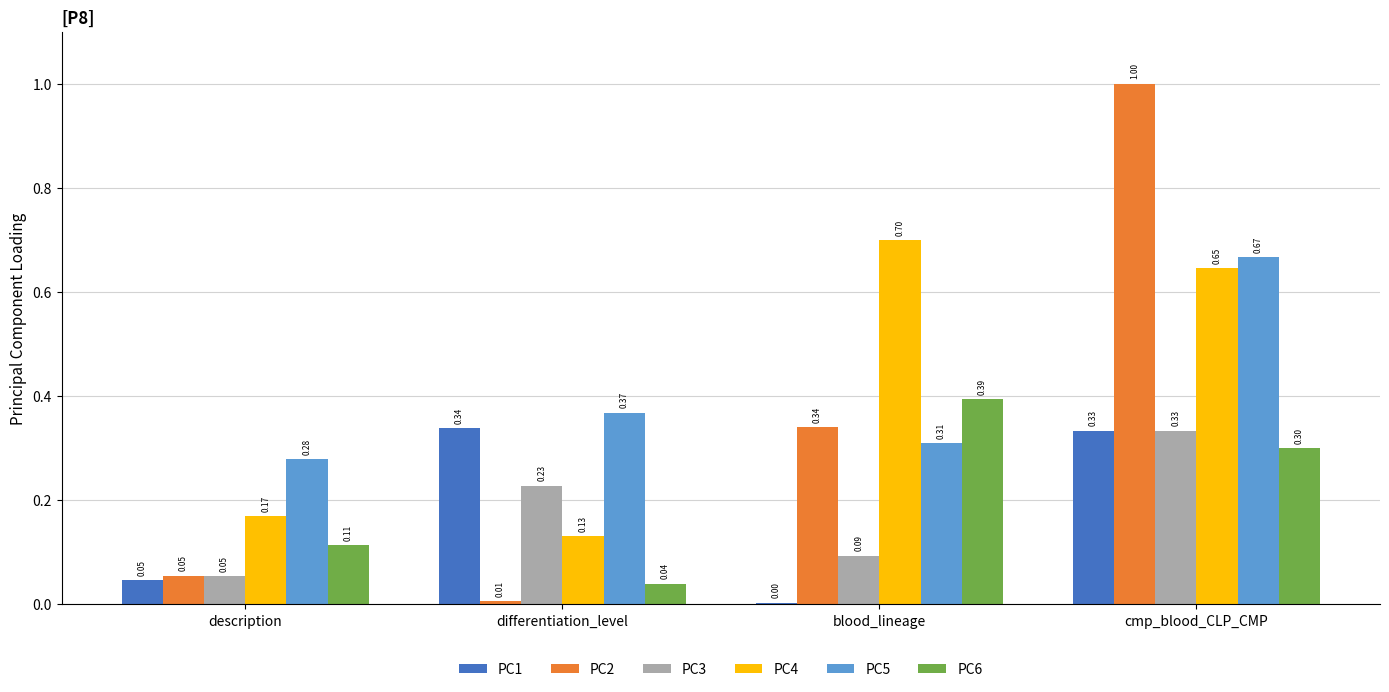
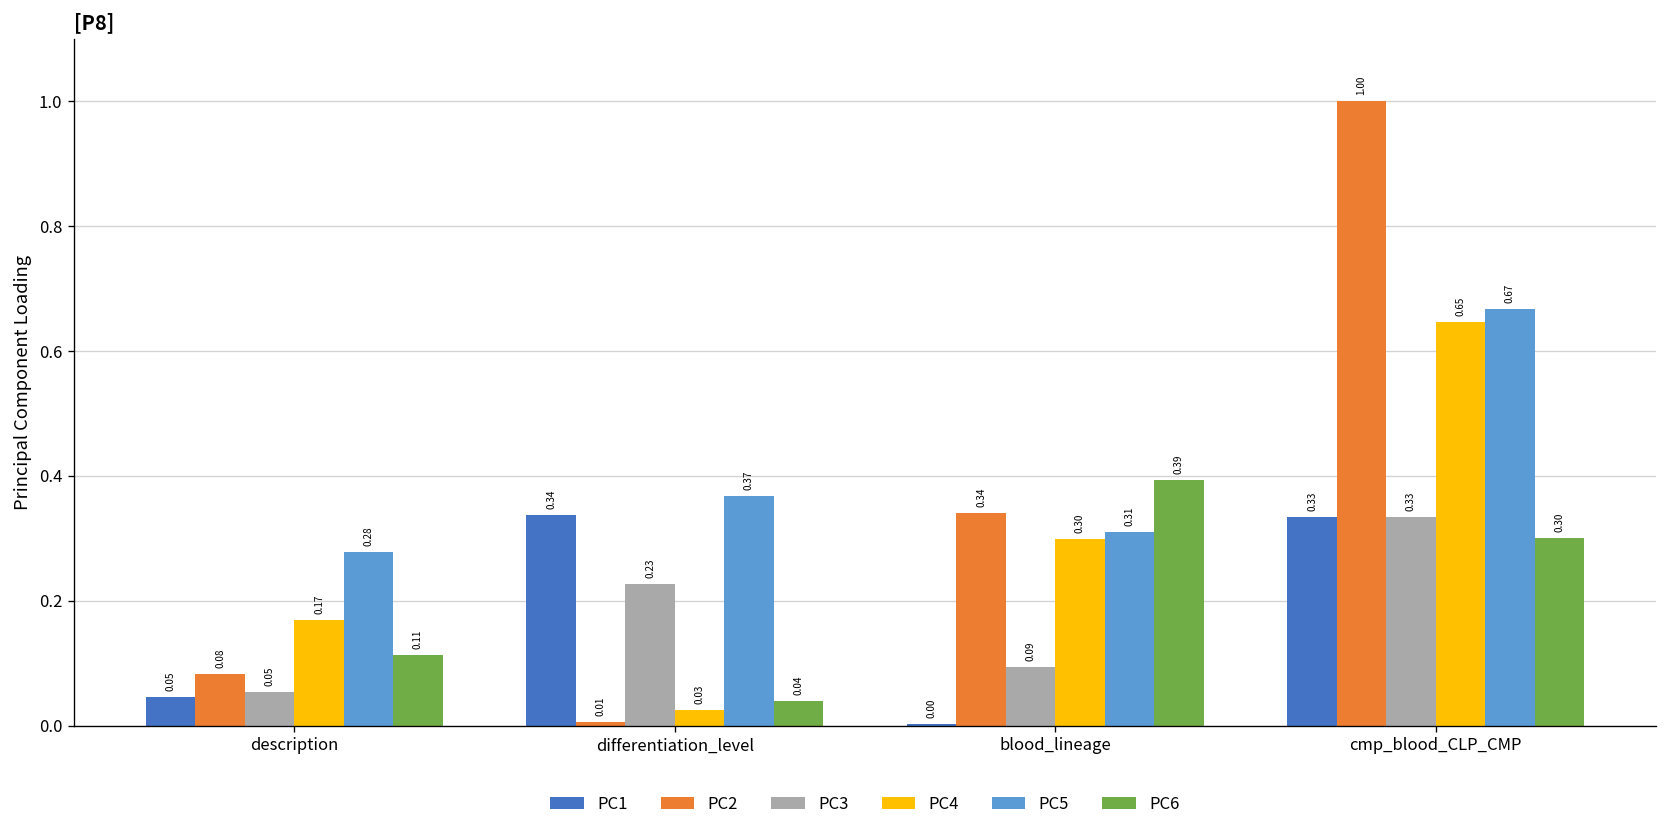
PC2, description: 0.05 -> 0.08
PC4, differentiation_level: 0.13 -> 0.03
PC4, blood_lineage: 0.70 -> 0.30
